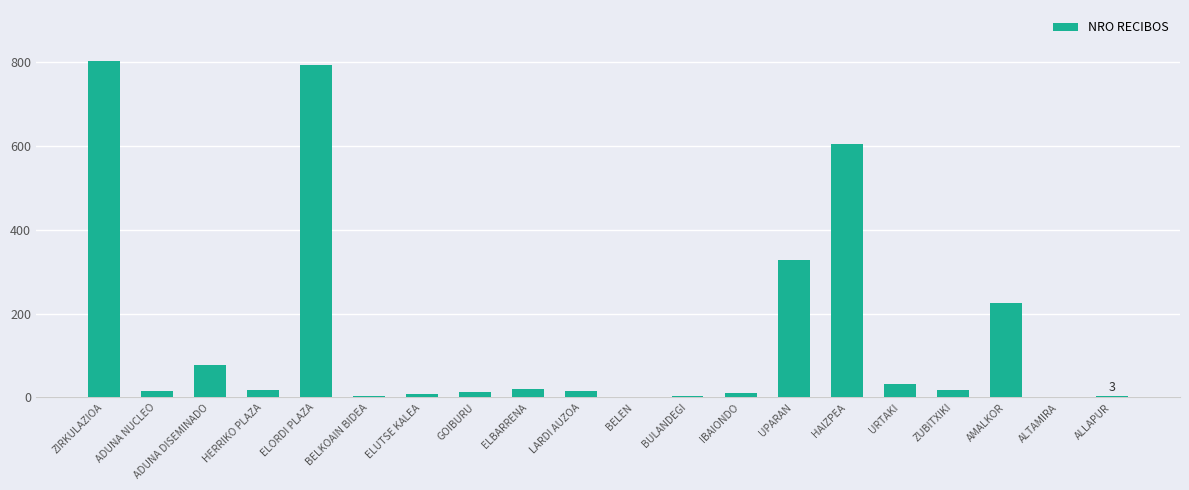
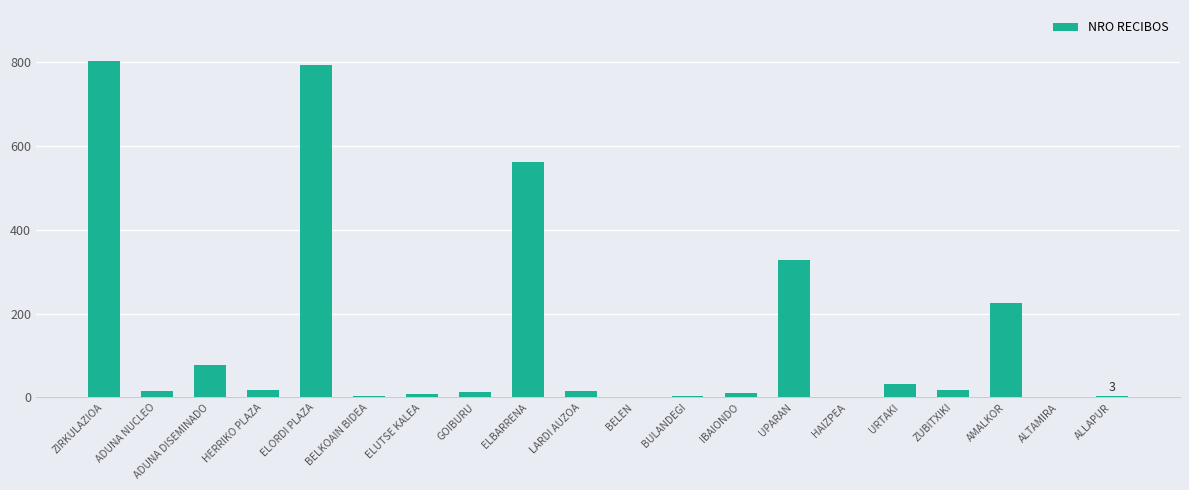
ELBARRENA: 20 -> 560
HAIZPEA: 600 -> 0
